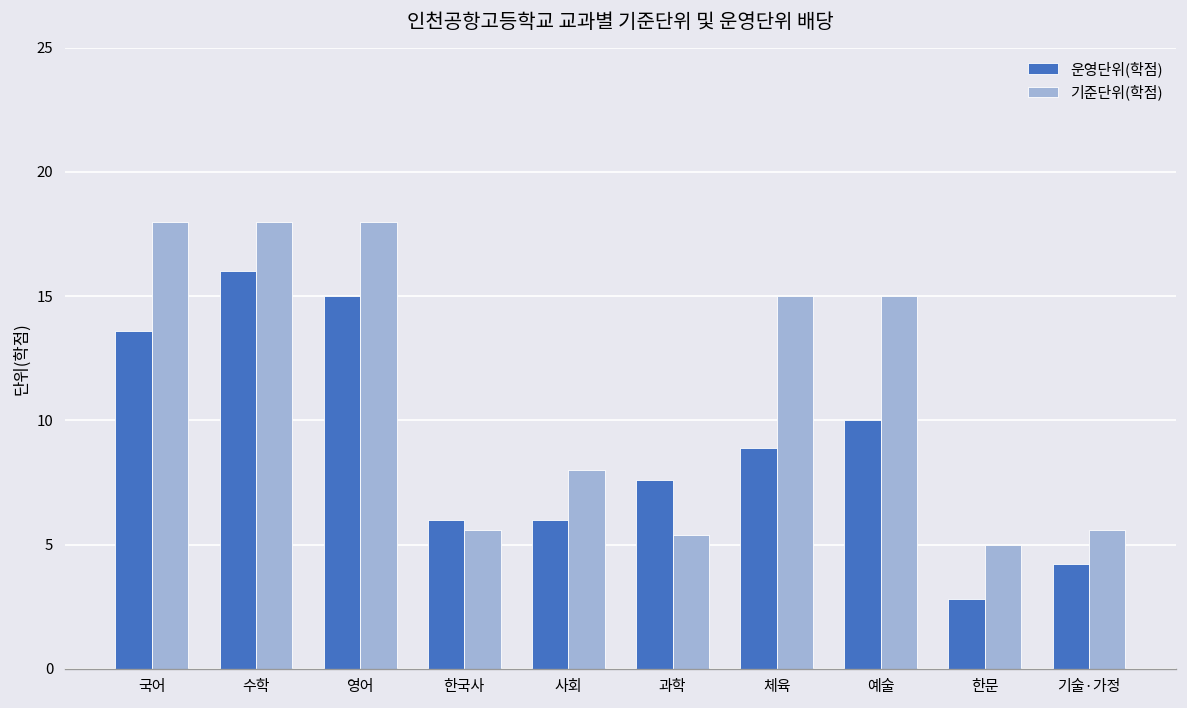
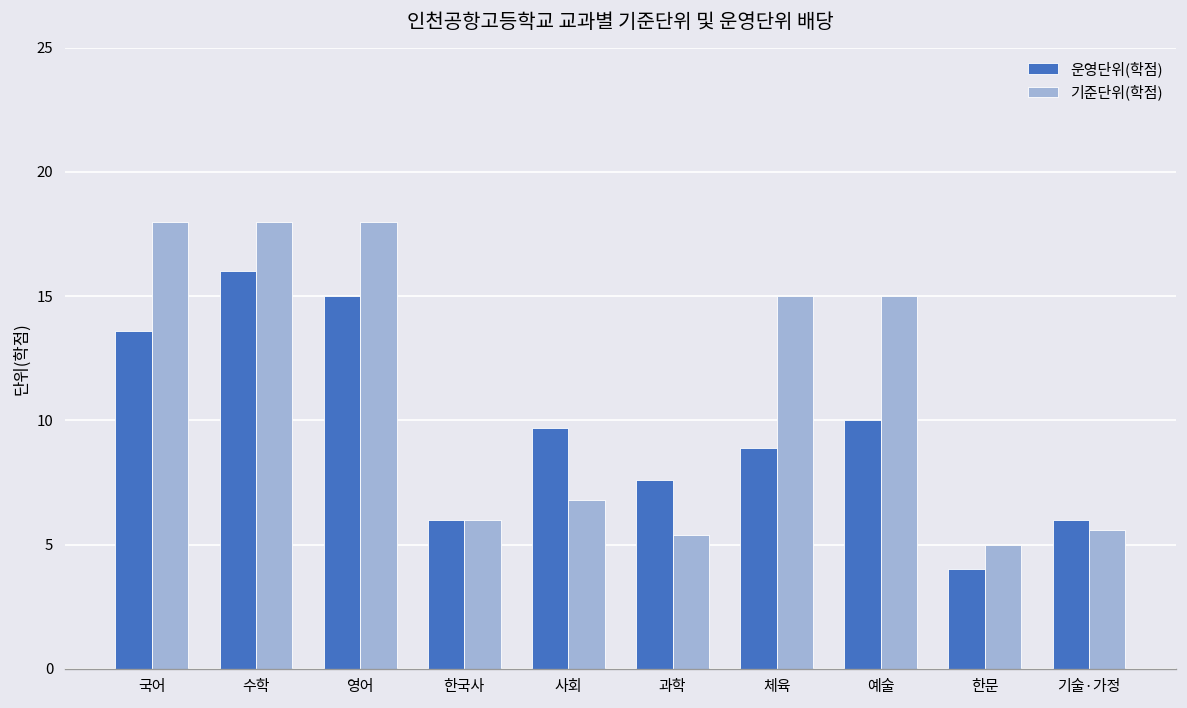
기준단위(학점), 한국사: 5.6 -> 6.0
운영단위(학점), 사회: 6.0 -> 9.7
기준단위(학점), 사회: 8.0 -> 6.8
운영단위(학점), 한문: 2.8 -> 4.0
운영단위(학점), 기술·가정: 4.2 -> 6.0
